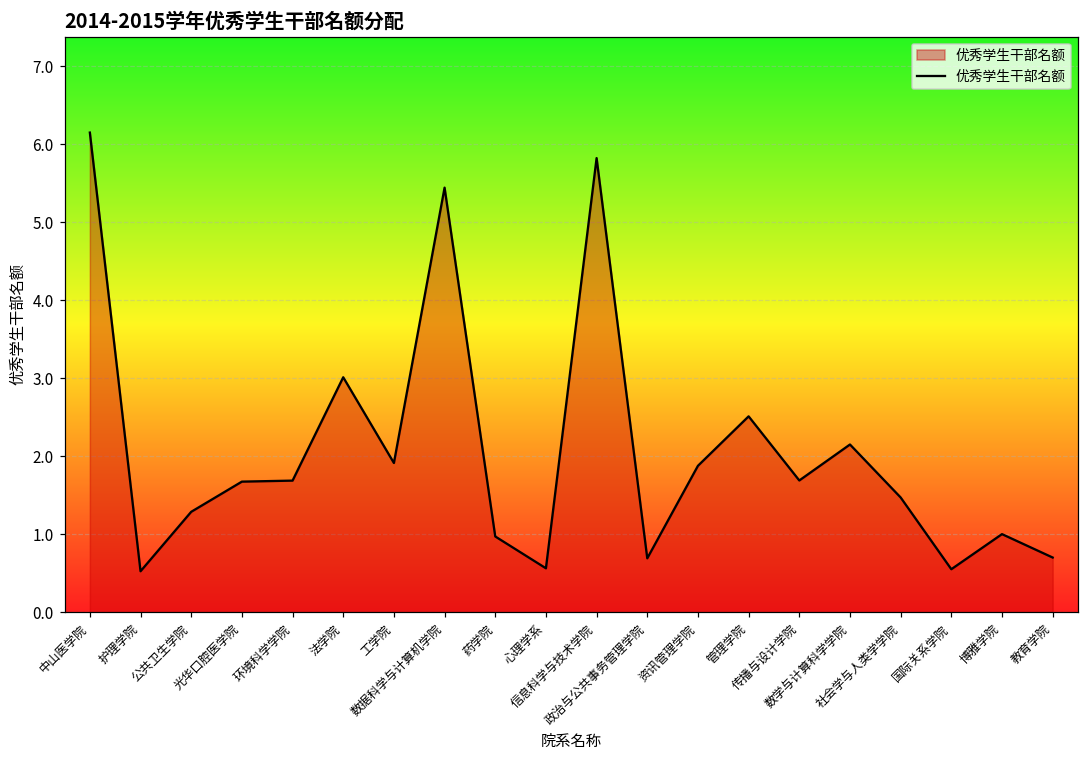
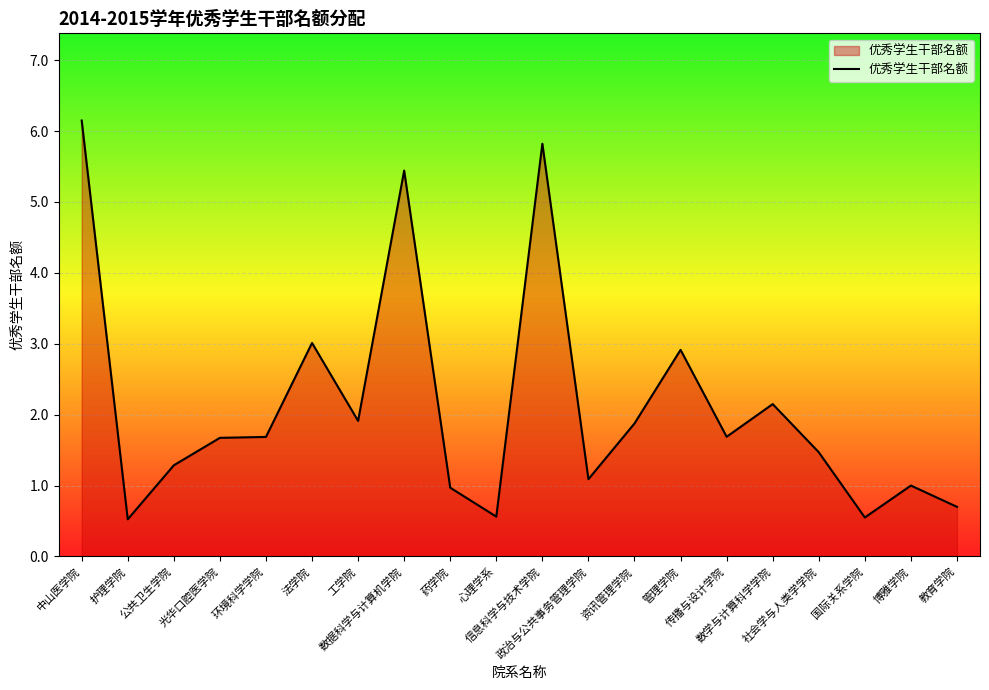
政治与公共事务管理学院: 0.7 -> 1.1
管理学院: 2.5 -> 2.9
